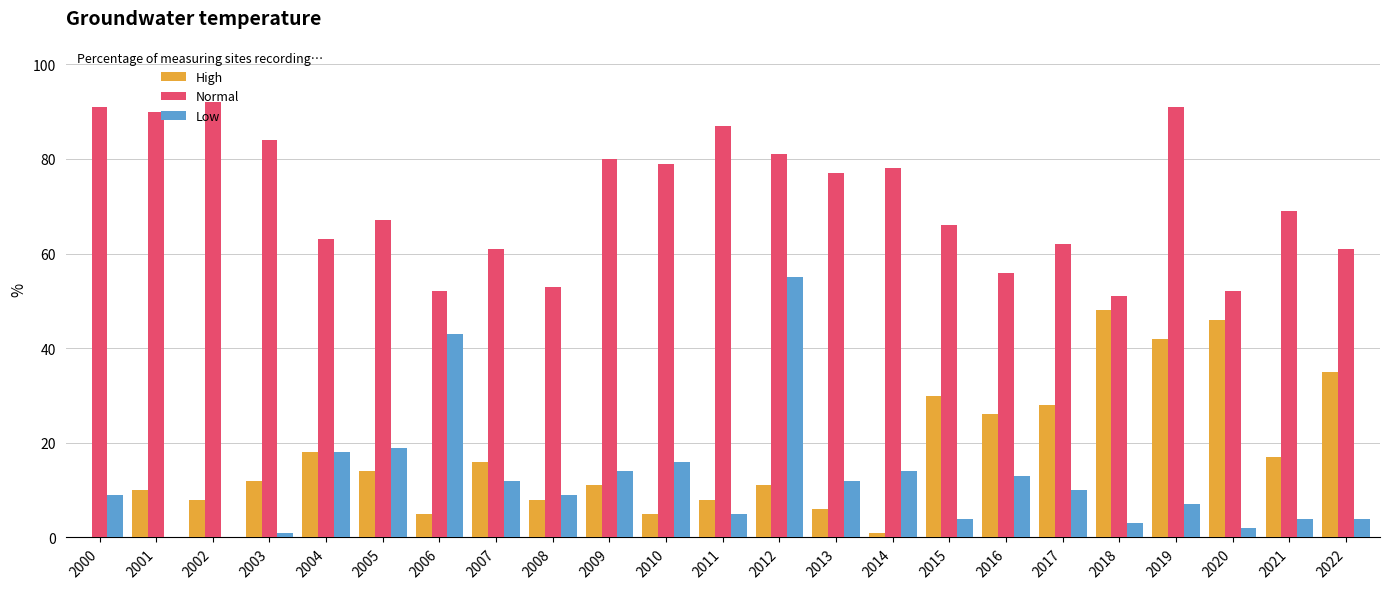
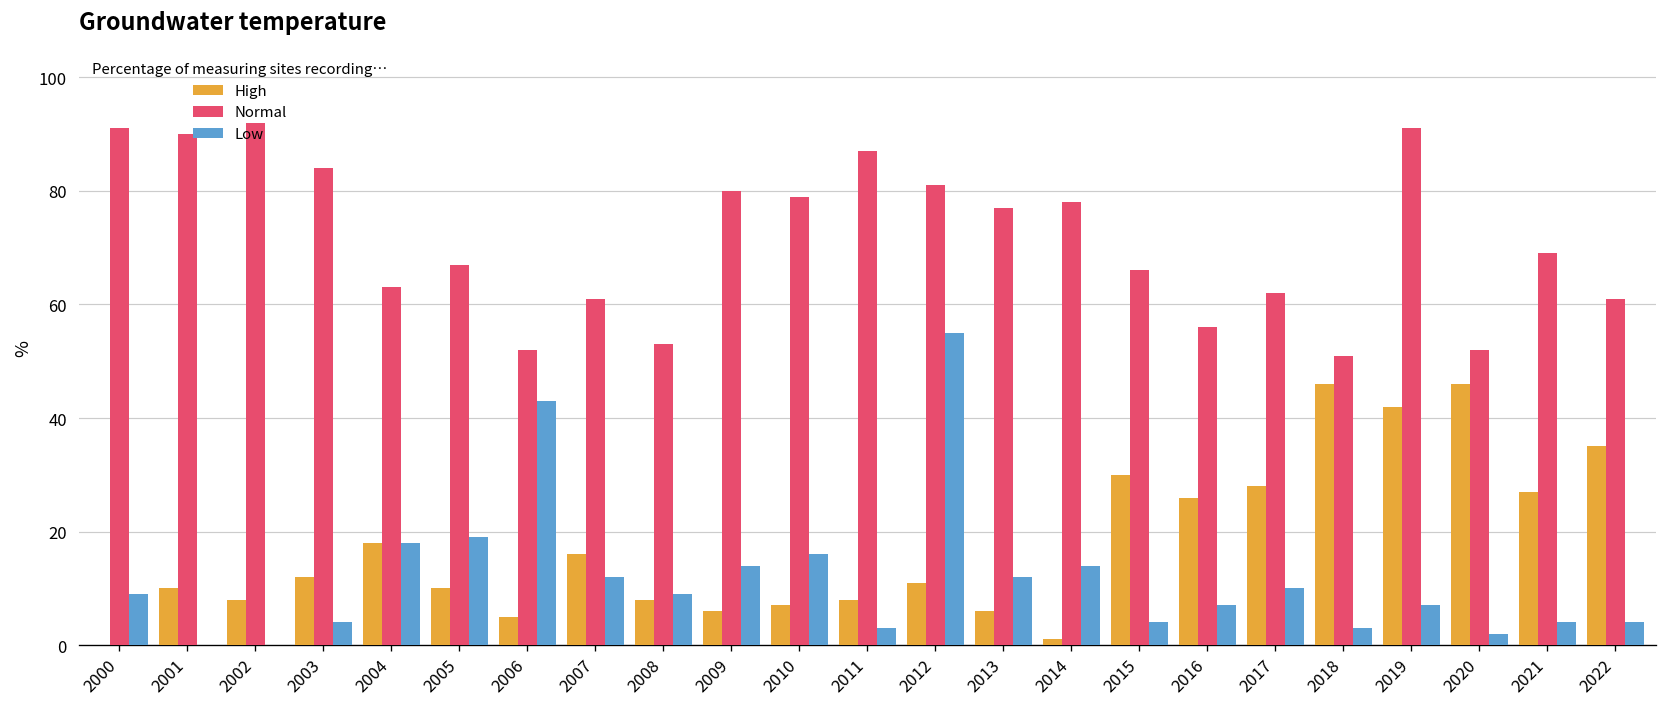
Low, 2003: 1 -> 4
High, 2005: 14 -> 10
High, 2009: 11 -> 6
High, 2010: 5 -> 7
Low, 2011: 5 -> 3
Low, 2016: 13 -> 7
High, 2018: 48 -> 46
High, 2021: 17 -> 27
